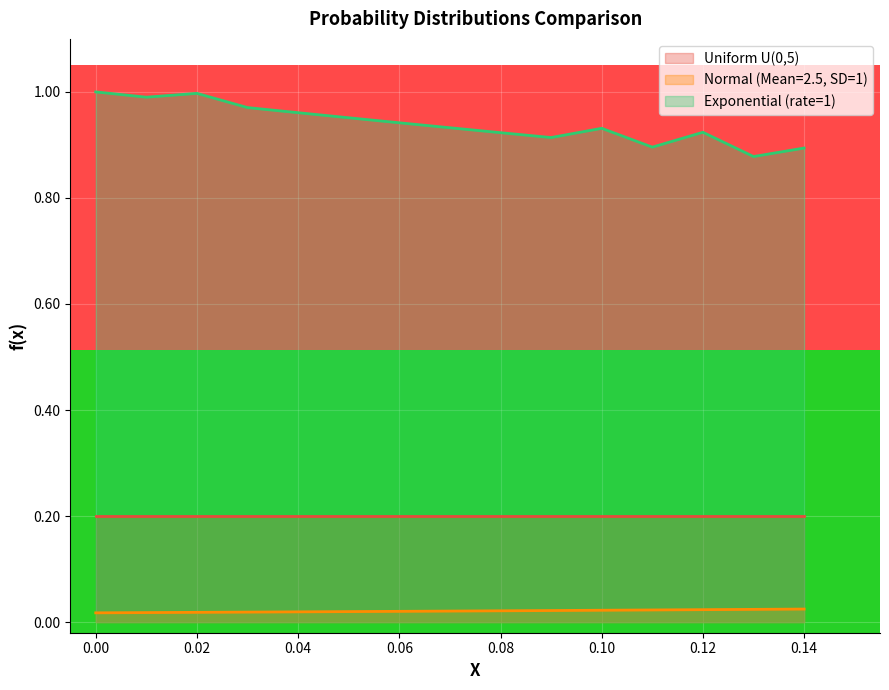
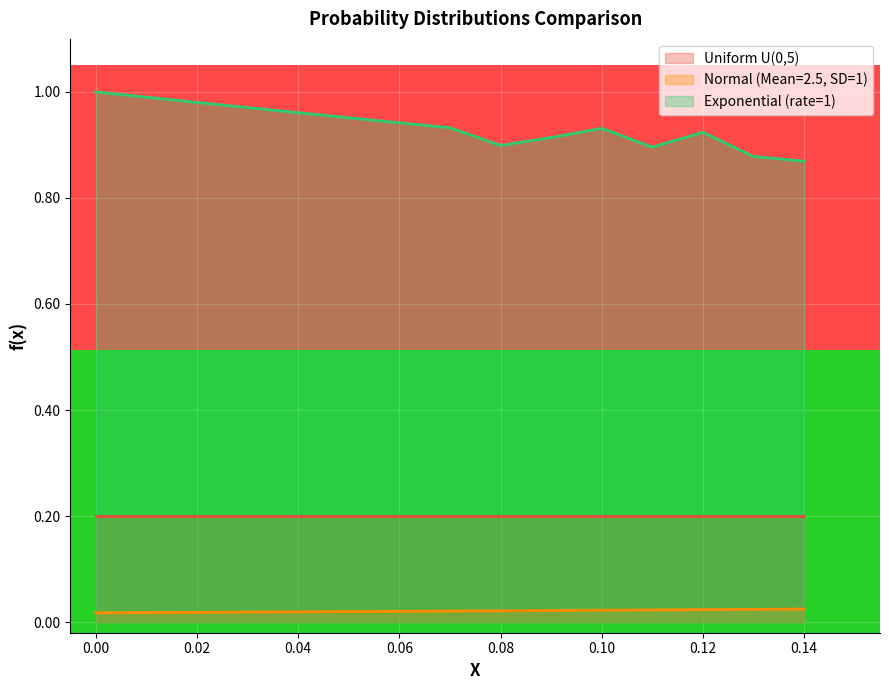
Exponential (rate=1), 0.02: 1.00 -> 0.98
Exponential (rate=1), 0.08: 0.92 -> 0.90
Exponential (rate=1), 0.14: 0.89 -> 0.87
